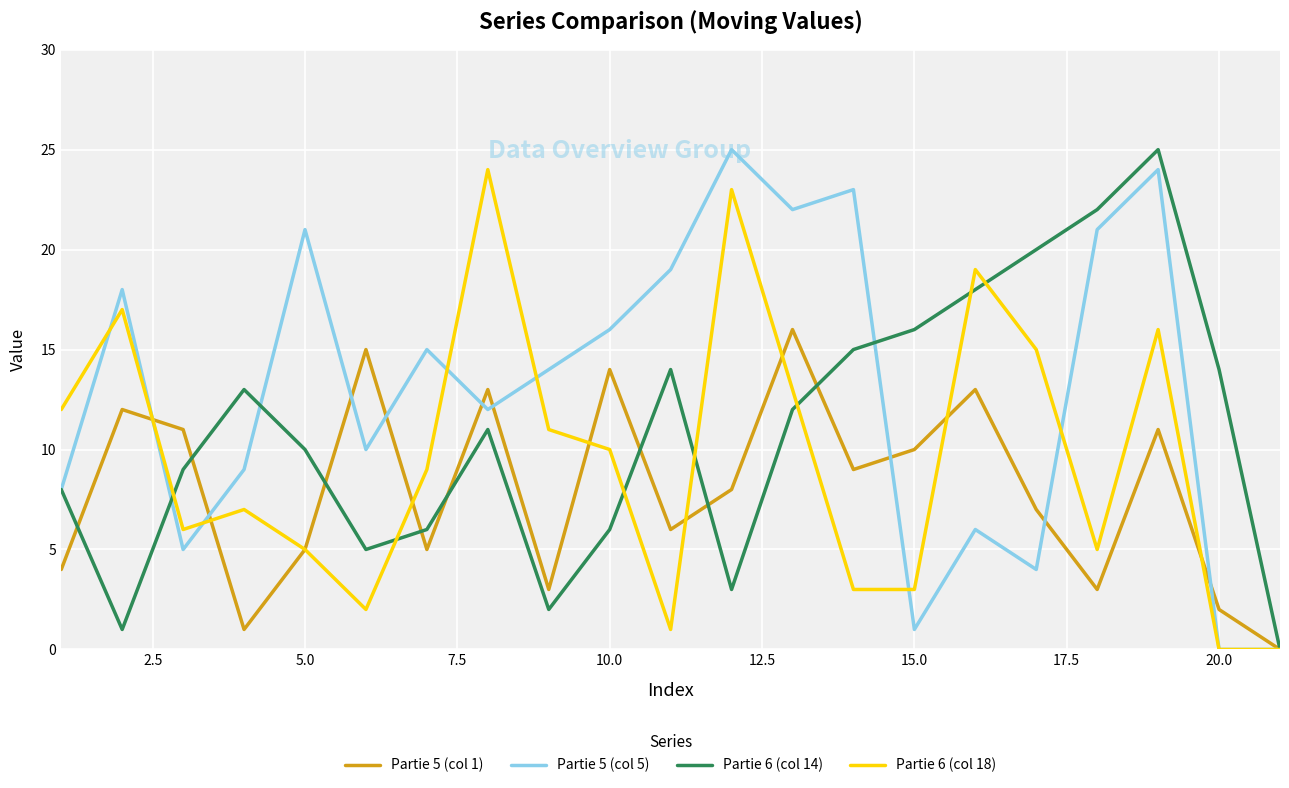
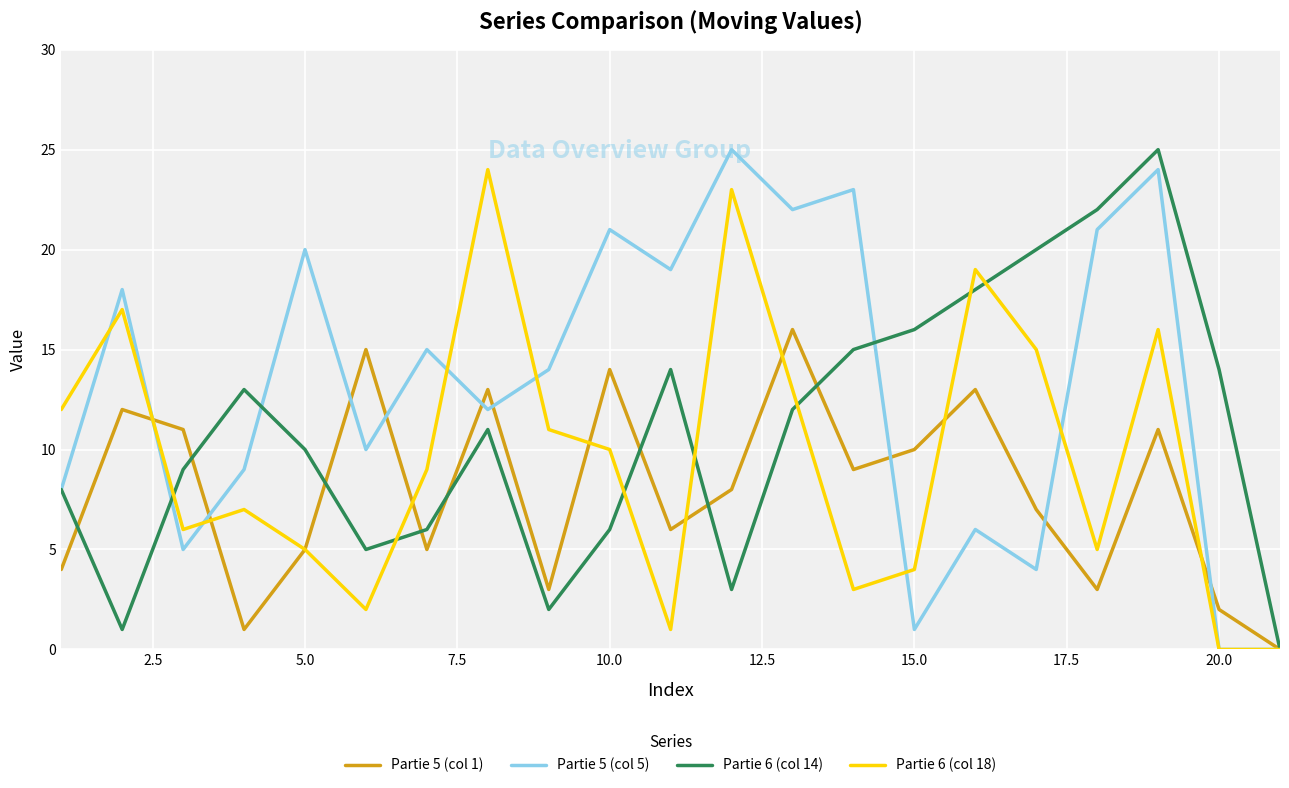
Partie 5 (col 5), 5.0: 21 -> 20
Partie 5 (col 5), 10.0: 16 -> 21
Partie 6 (col 18), 15.0: 3 -> 4
